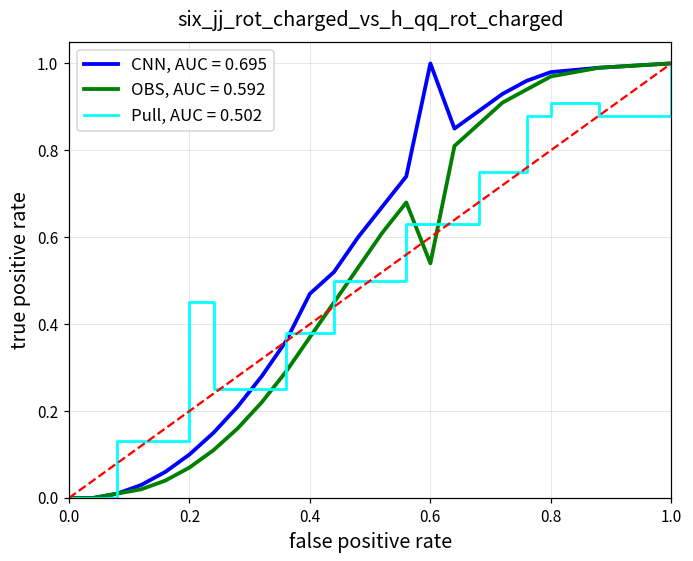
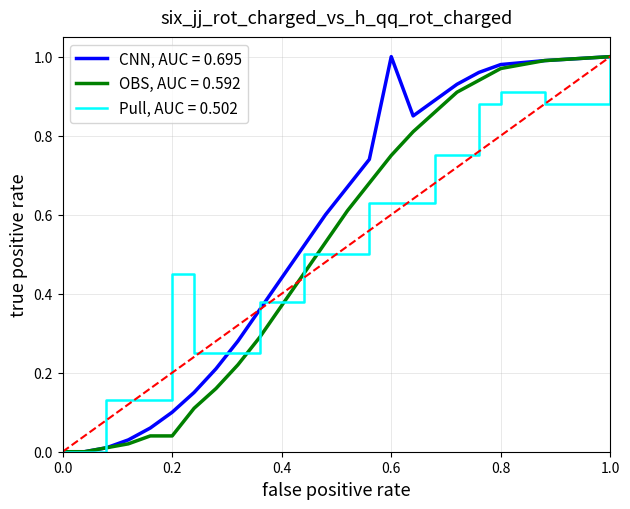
OBS, AUC = 0.592, 0.2: 0.07 -> 0.04
CNN, AUC = 0.695, 0.4: 0.47 -> 0.44
OBS, AUC = 0.592, 0.6: 0.54 -> 0.75
